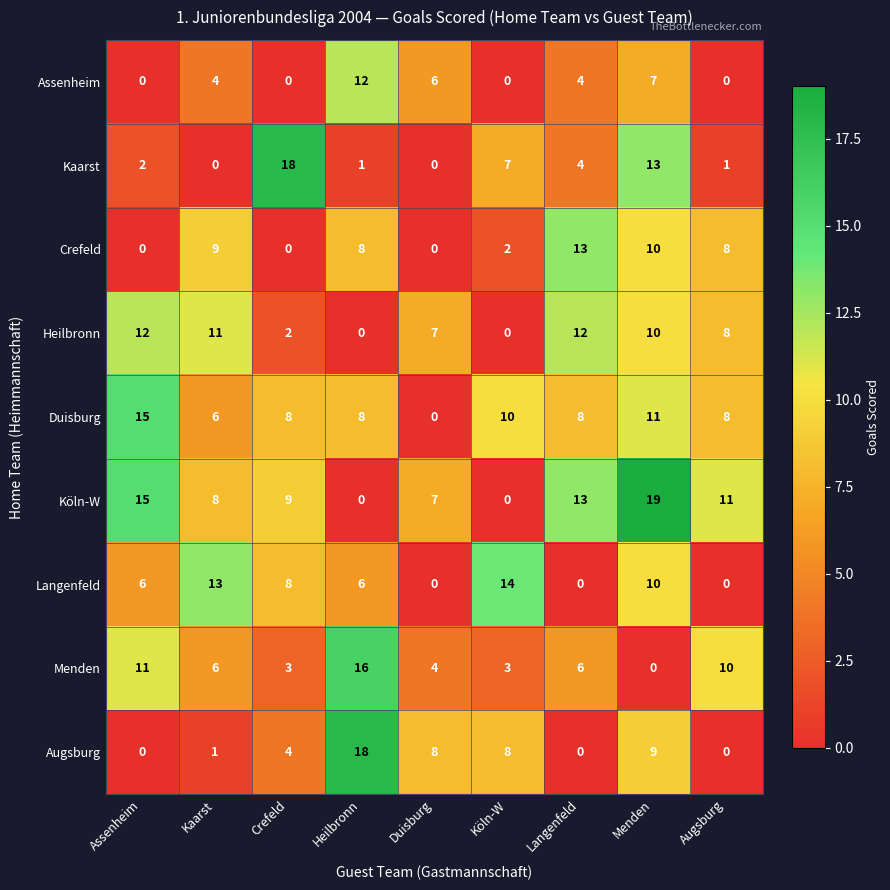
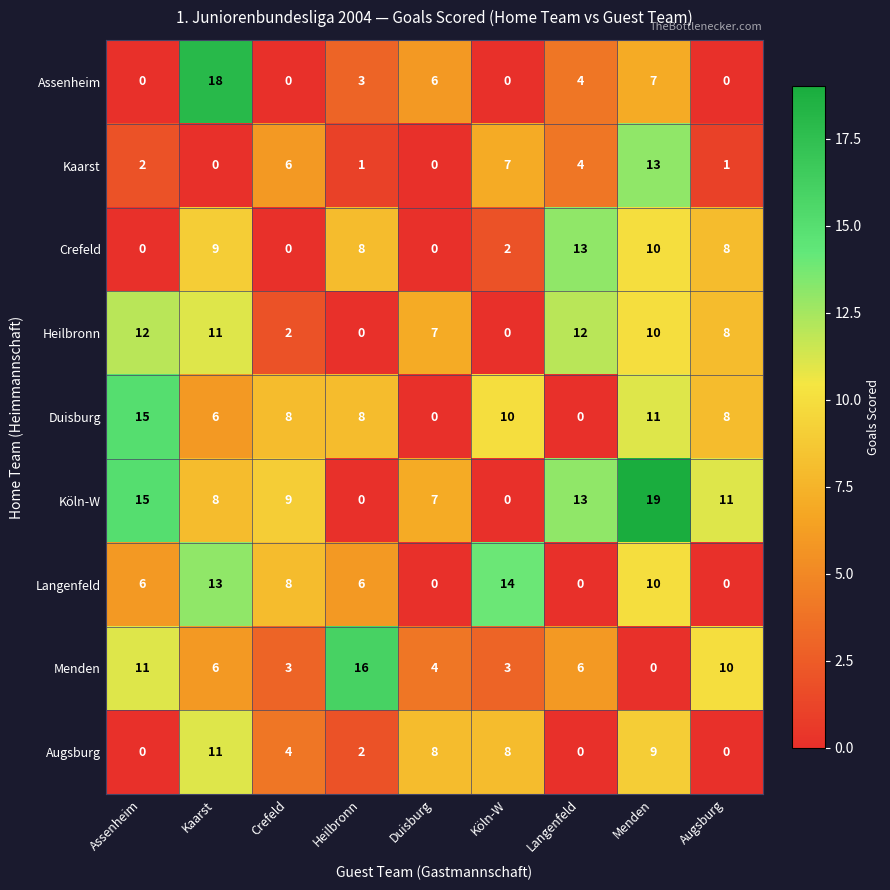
Assenheim, Kaarst: 4 -> 18
Assenheim, Heilbronn: 12 -> 3
Kaarst, Crefeld: 18 -> 6
Duisburg, Langenfeld: 8 -> 0
Augsburg, Kaarst: 1 -> 11
Augsburg, Heilbronn: 18 -> 2
